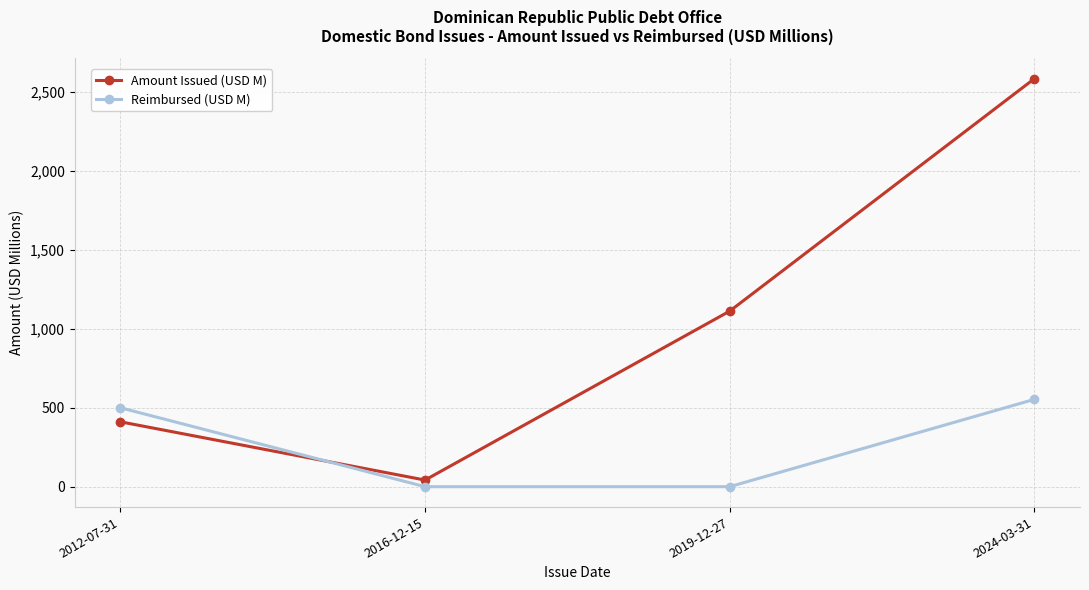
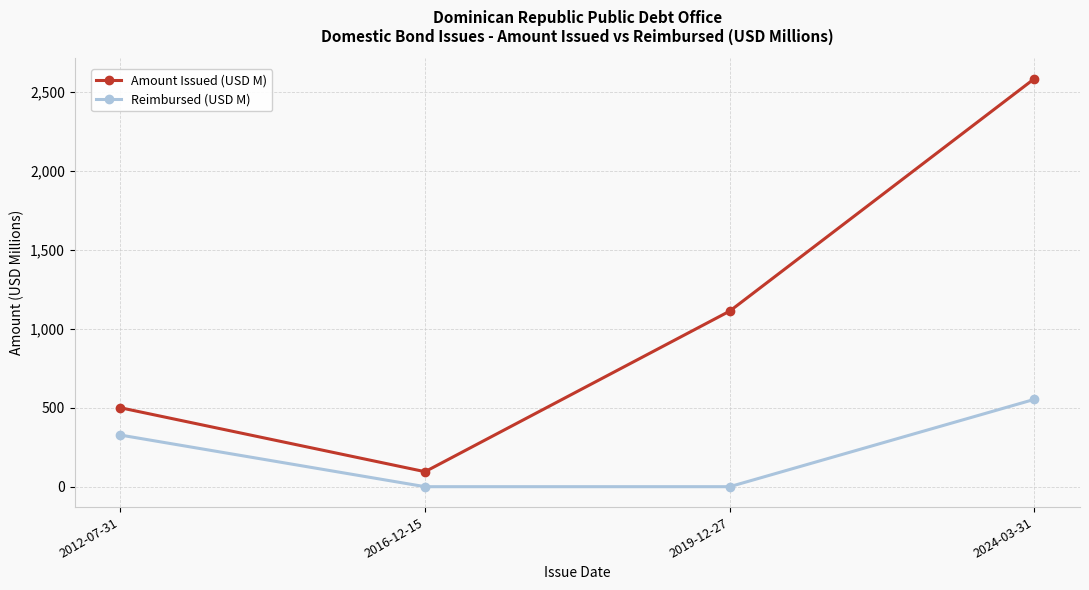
Amount Issued (USD M), 2012-07-31: 410 -> 500
Reimbursed (USD M), 2012-07-31: 500 -> 330
Amount Issued (USD M), 2016-12-15: 40 -> 100
